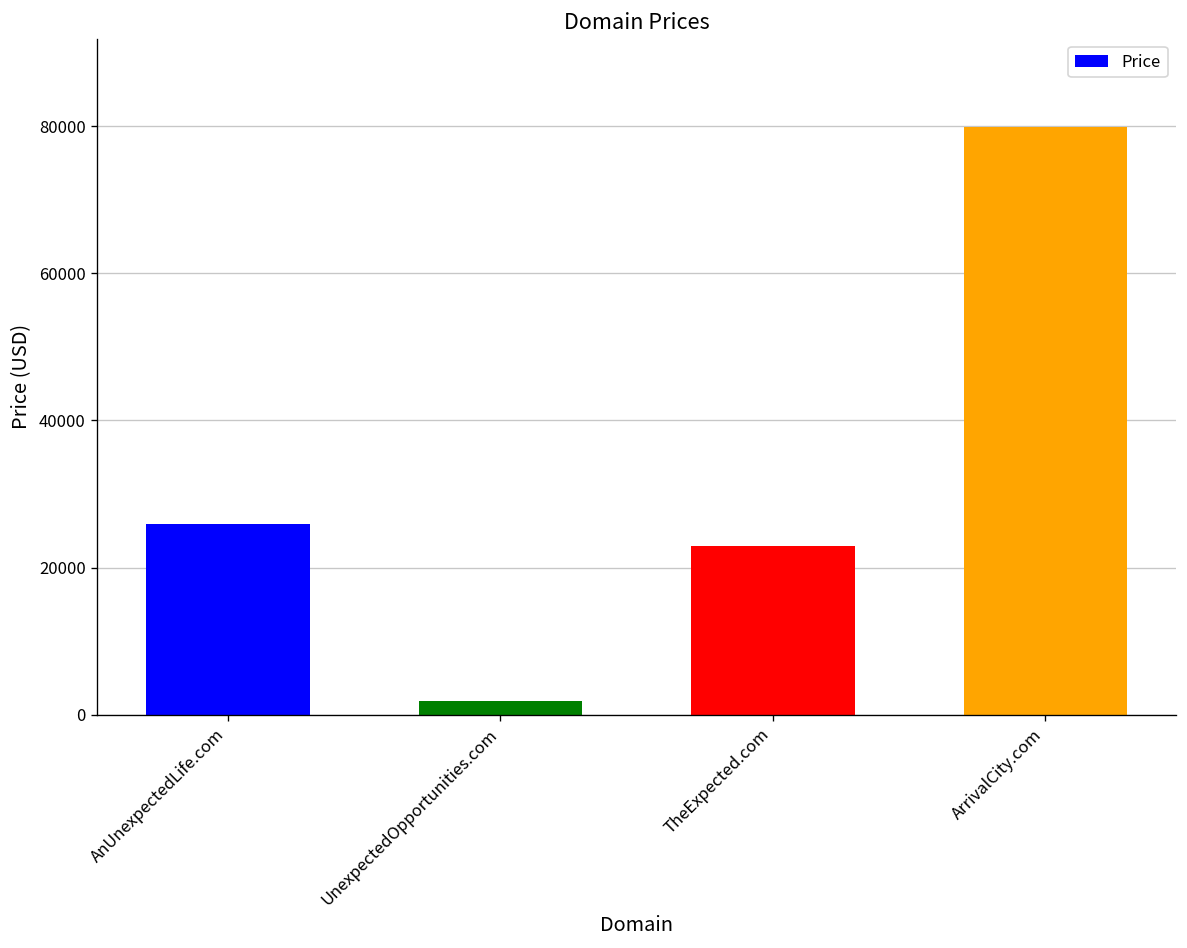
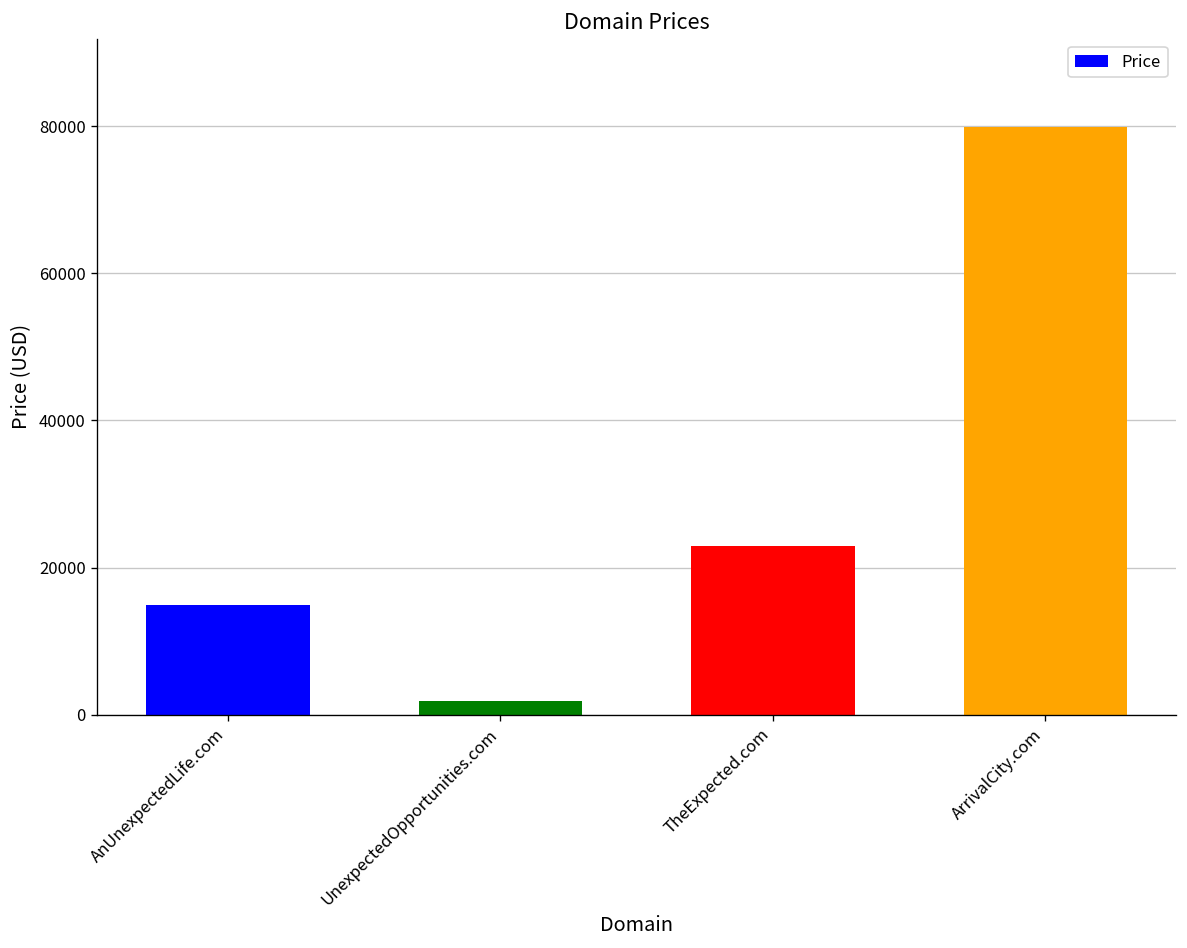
AnUnexpectedLife.com: 26000 -> 15000
